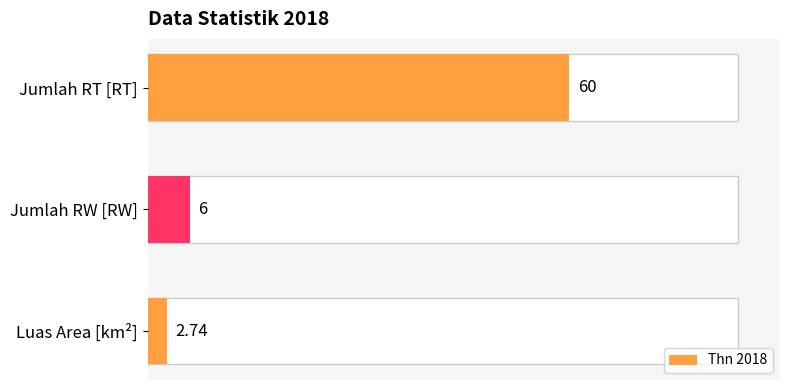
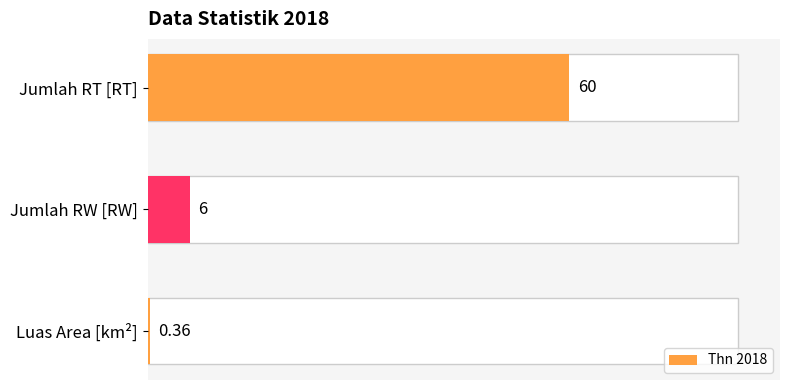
Luas Area [km²]: 2.74 -> 0.36
